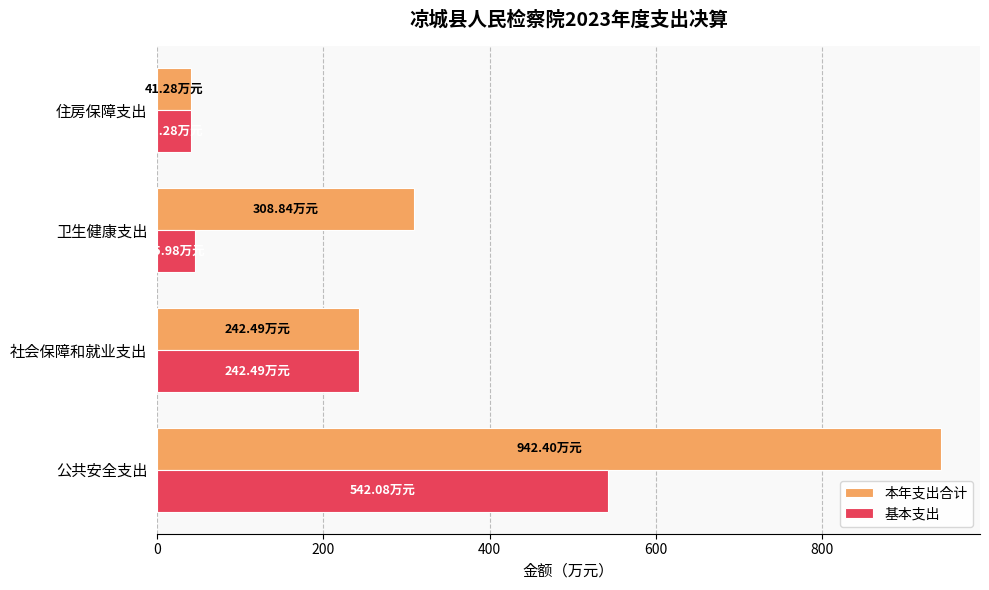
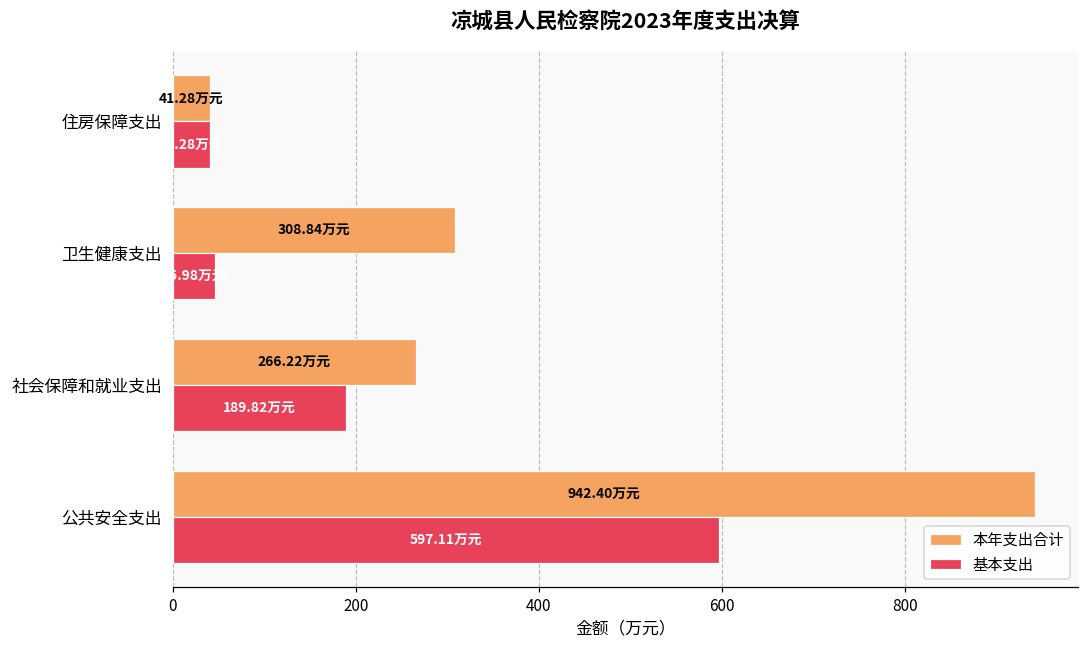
本年支出合计, 社会保障和就业支出: 242.49 -> 266.22
基本支出, 社会保障和就业支出: 242.49 -> 189.82
基本支出, 公共安全支出: 542.08 -> 597.11
